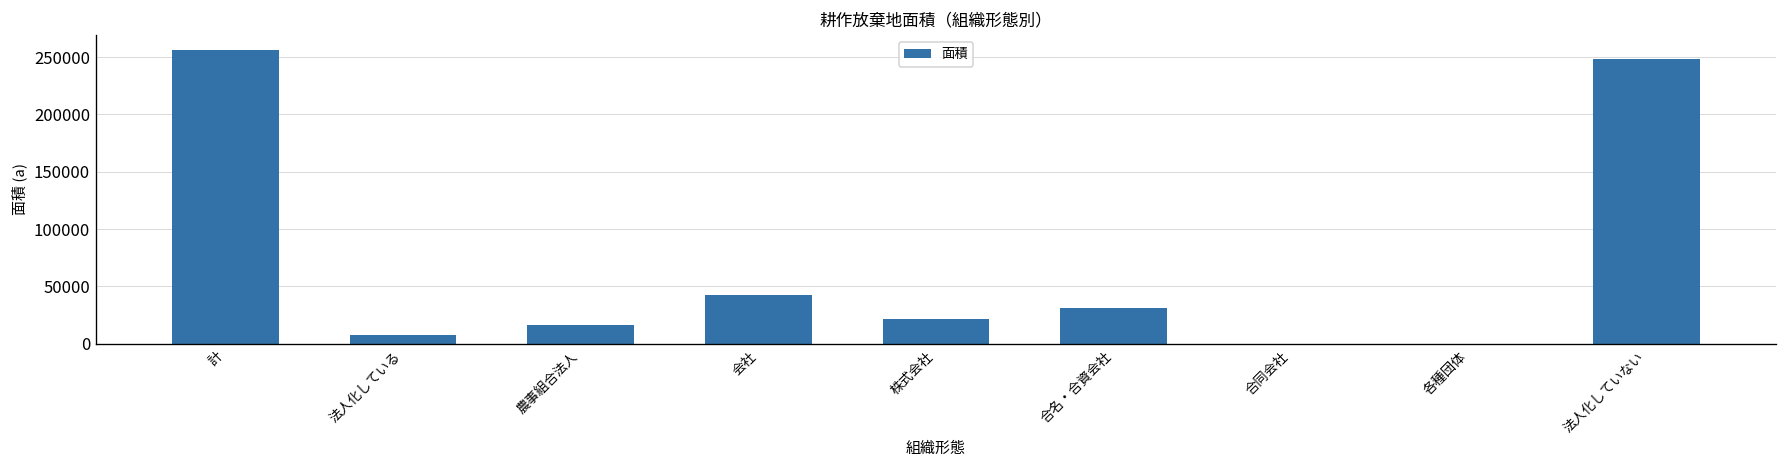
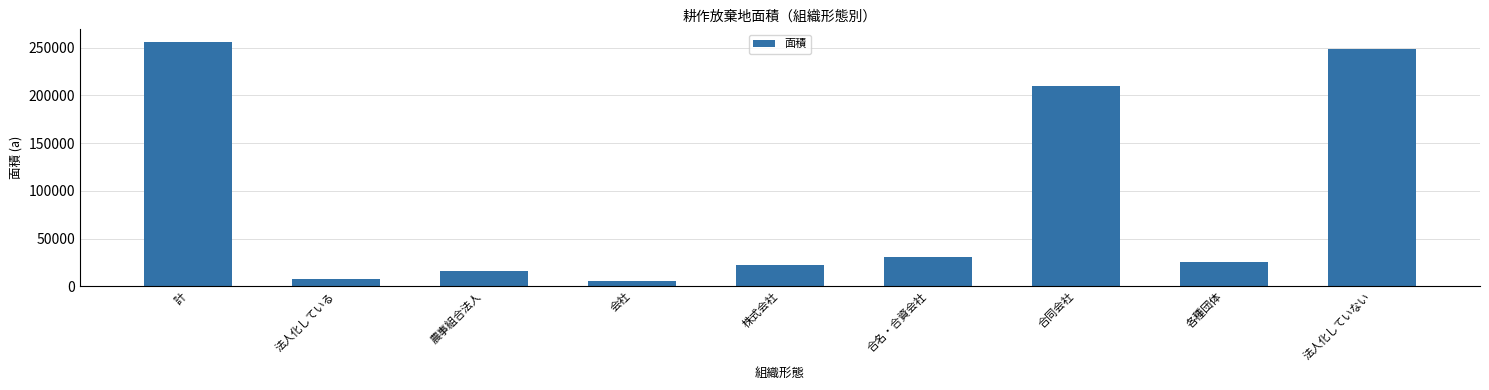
会社: 40000 -> 10000
合同会社: 0 -> 210000
各種団体: 0 -> 30000
